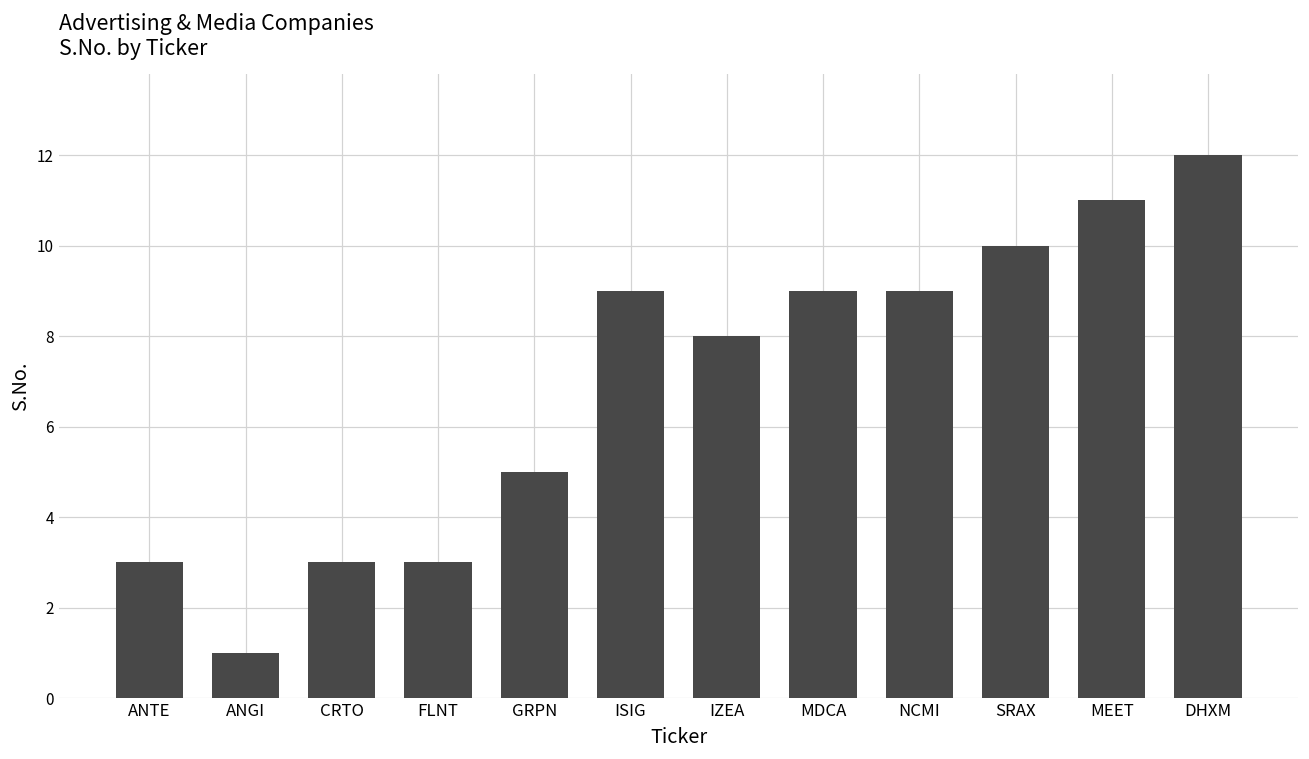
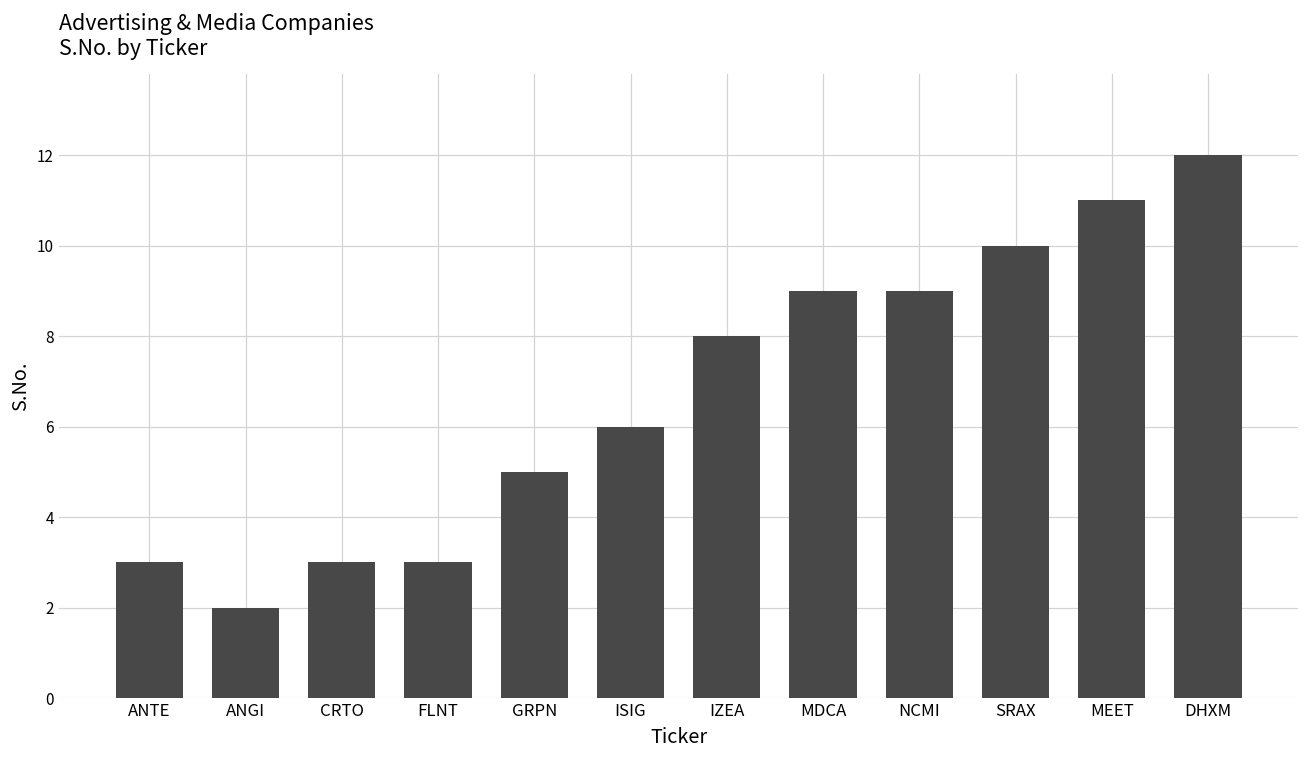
ANGI: 1 -> 2
ISIG: 9 -> 6
